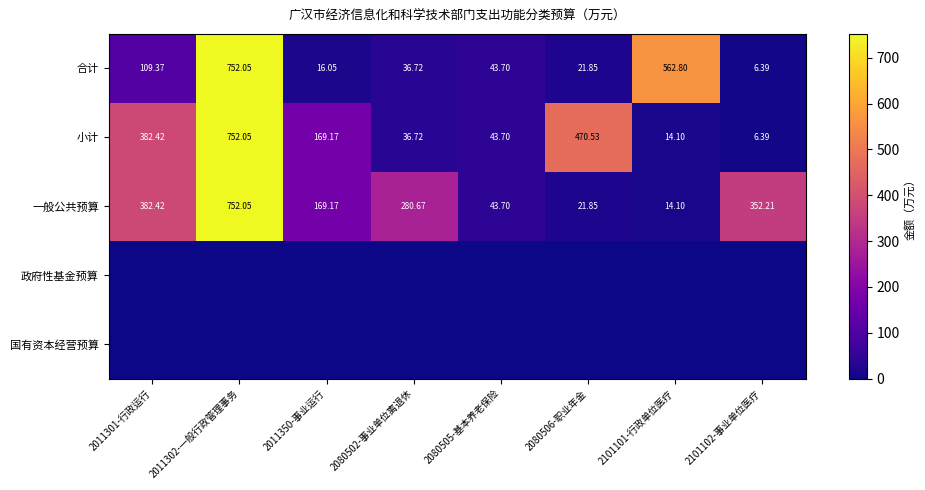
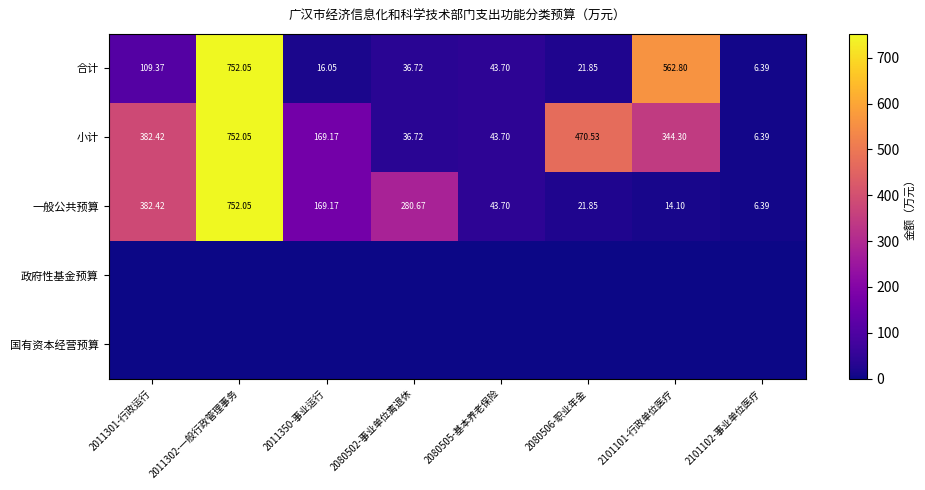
小计, 2101101-行政单位医疗: 14.10 -> 344.30
一般公共预算, 2101102-事业单位医疗: 352.21 -> 6.39
